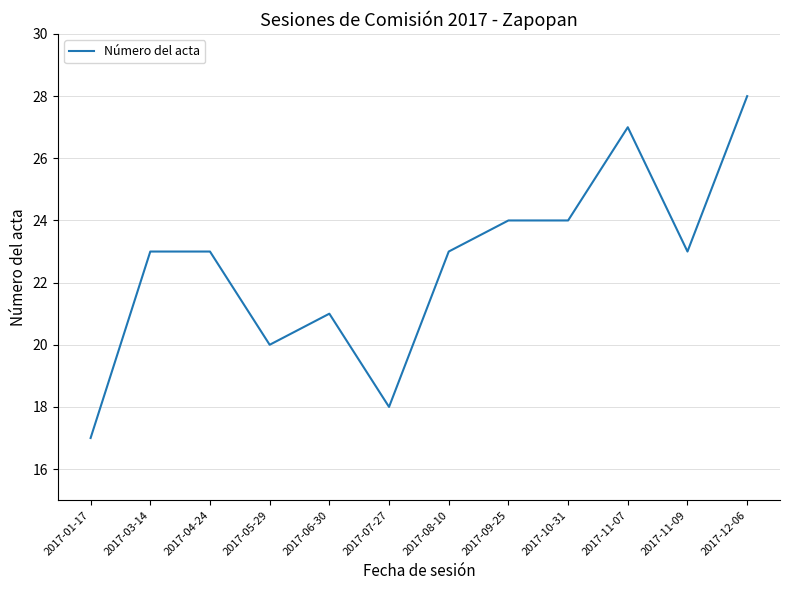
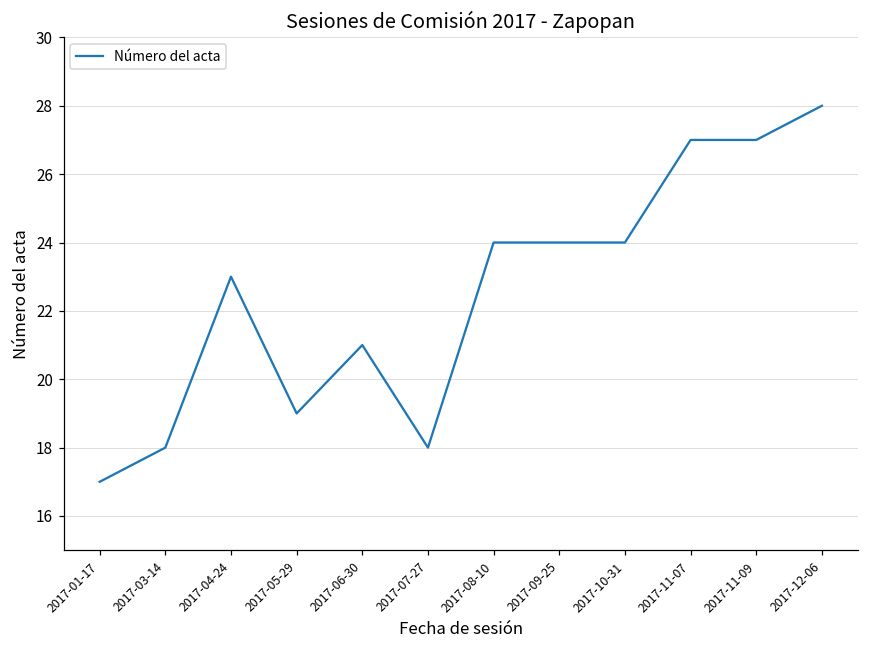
2017-03-14: 23 -> 18
2017-05-29: 20 -> 19
2017-08-10: 23 -> 24
2017-11-09: 23 -> 27
